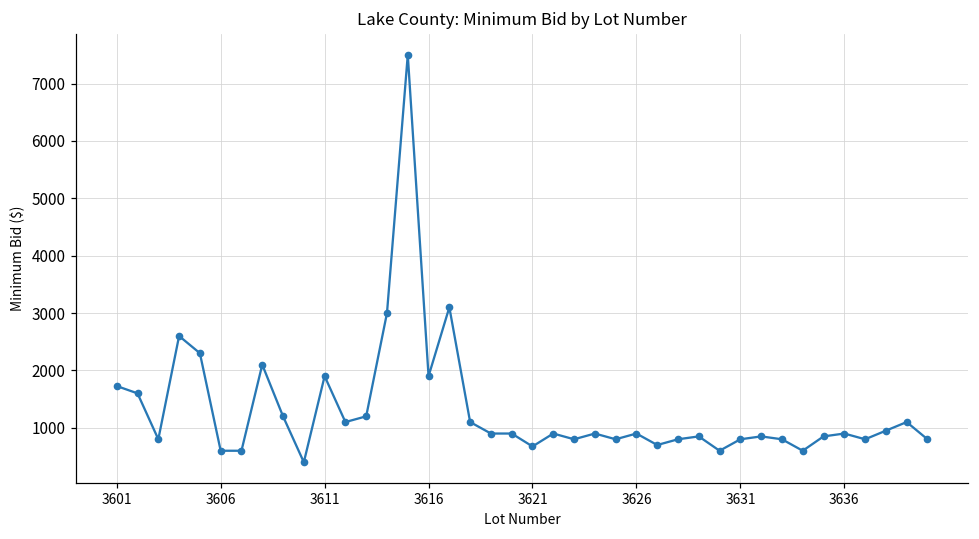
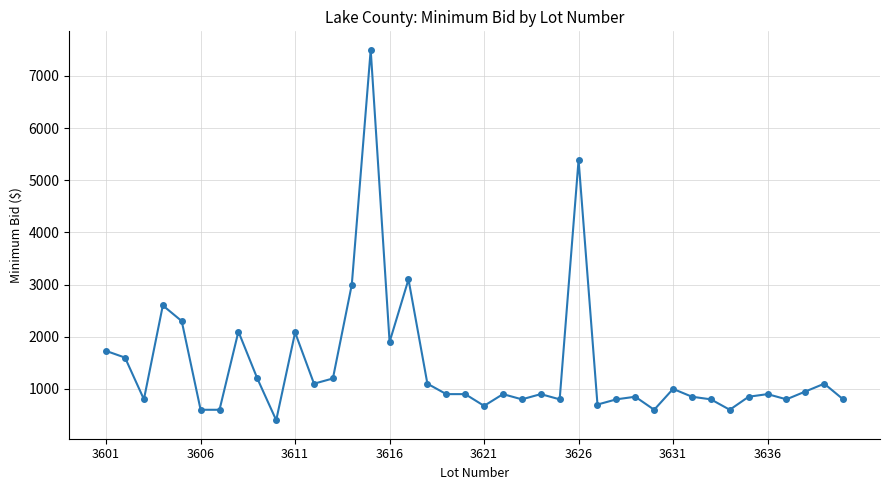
3611: 1900 -> 2100
3626: 900 -> 5400
3631: 800 -> 1000
